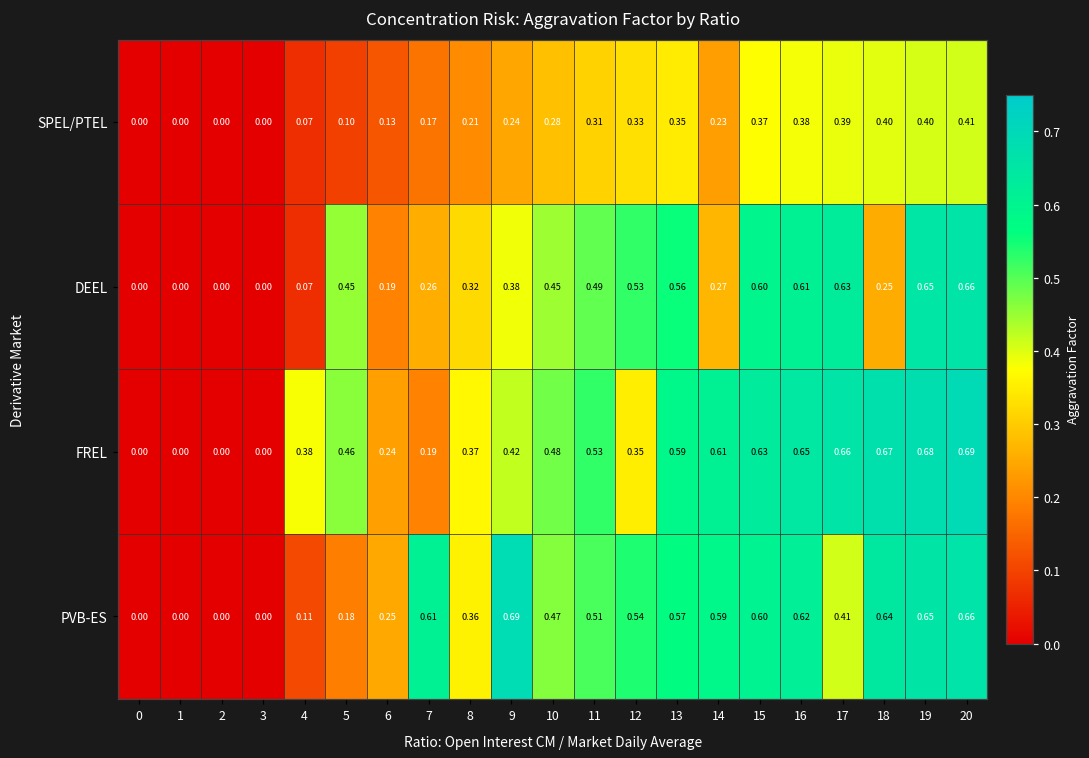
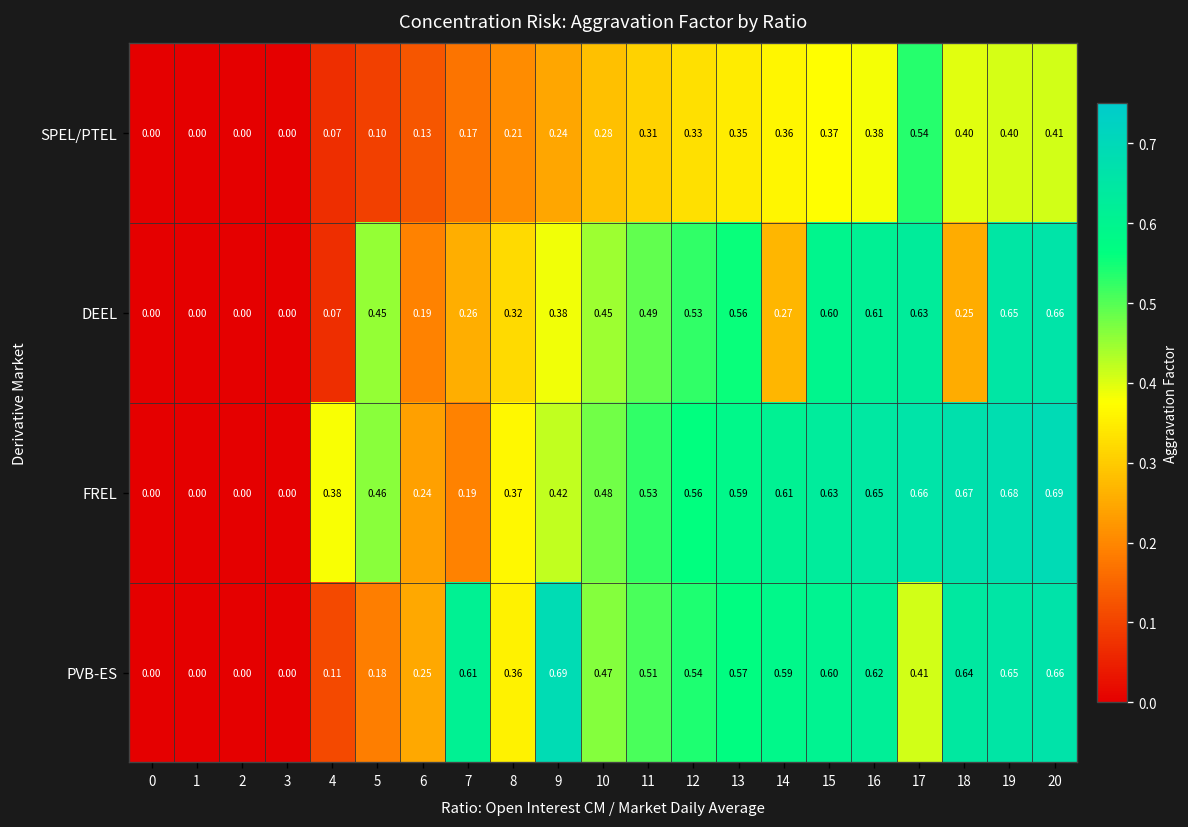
SPEL/PTEL, 14: 0.23 -> 0.36
SPEL/PTEL, 17: 0.39 -> 0.54
FREL, 12: 0.35 -> 0.56
